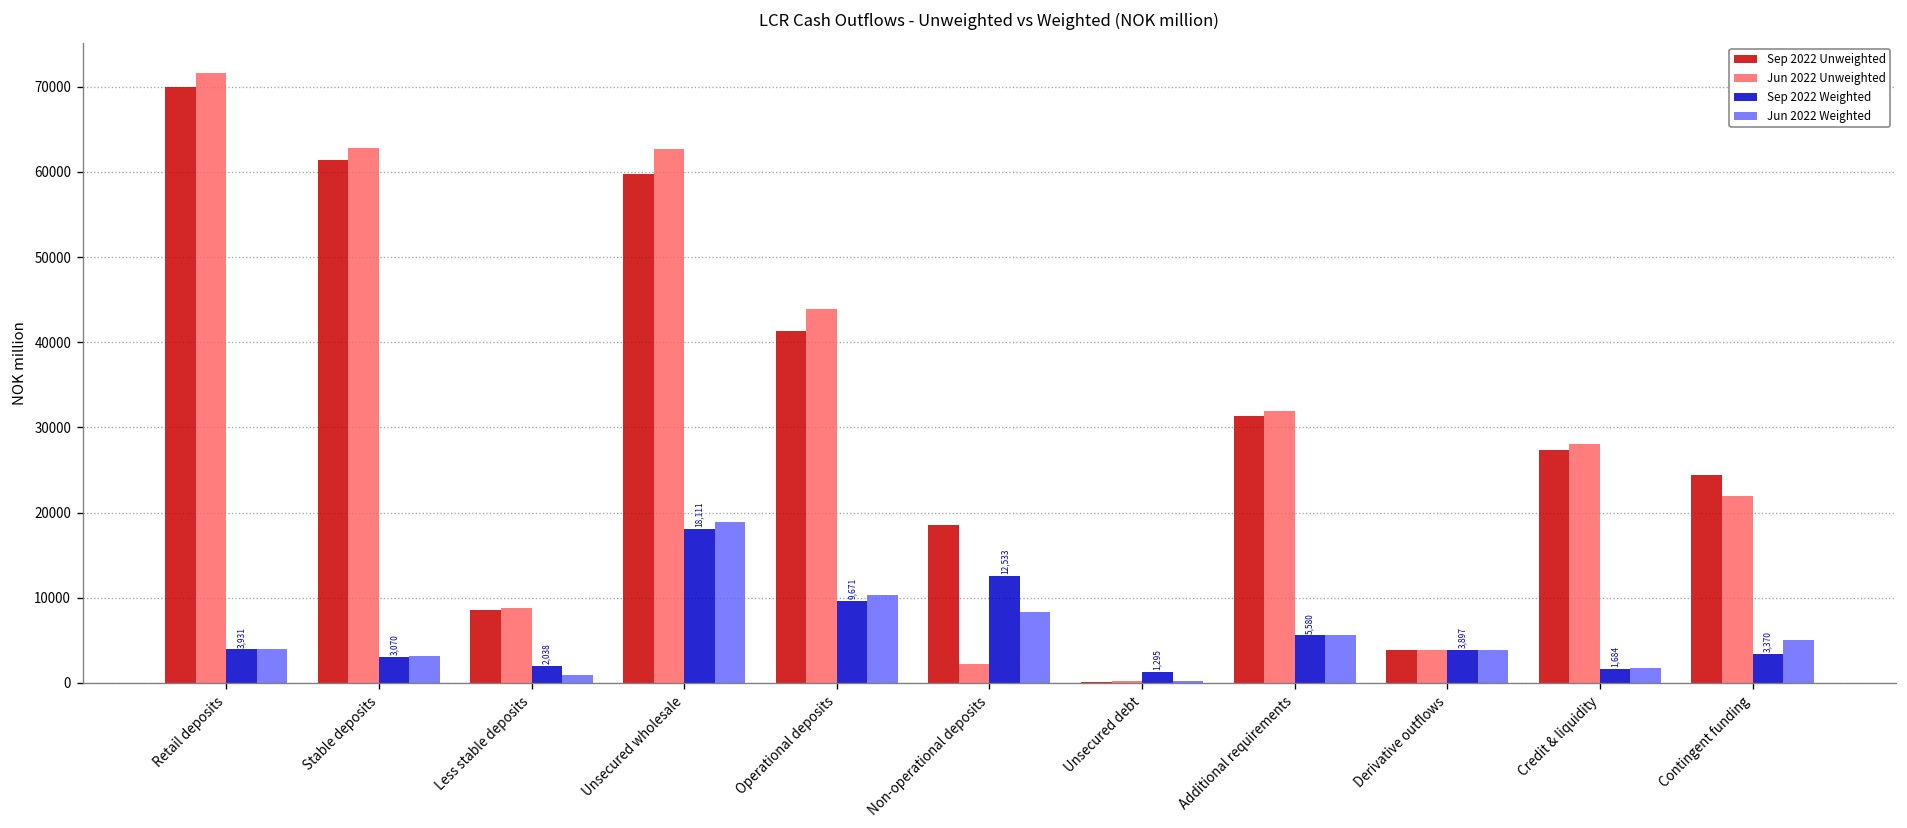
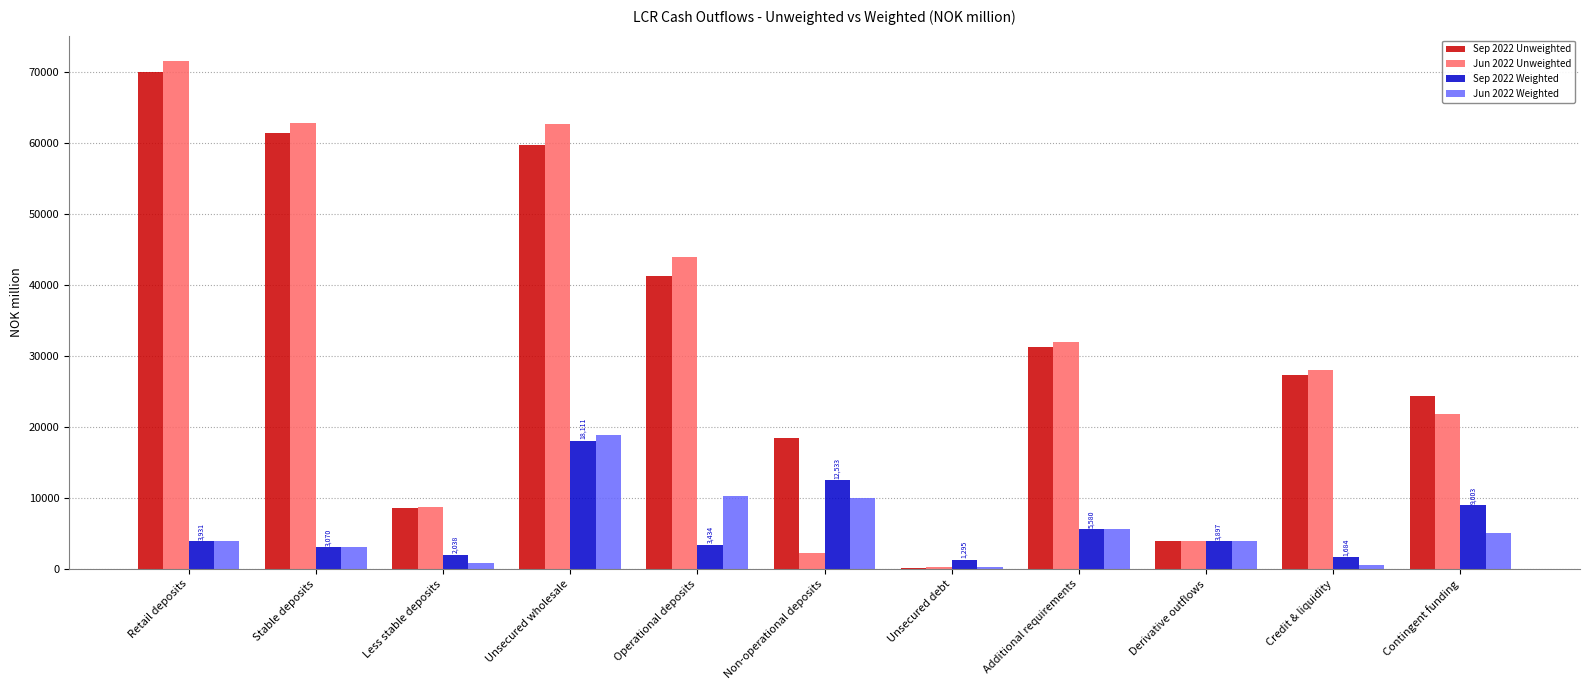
Sep 2022 Weighted, Operational deposits: 9,671 -> 3,434
Jun 2022 Weighted, Non-operational deposits: 8000 -> 10000
Jun 2022 Weighted, Credit & liquidity: 2000 -> 1000
Sep 2022 Weighted, Contingent funding: 3,370 -> 9,003
